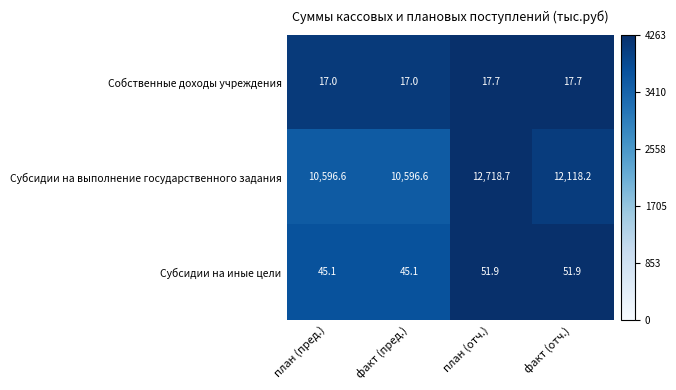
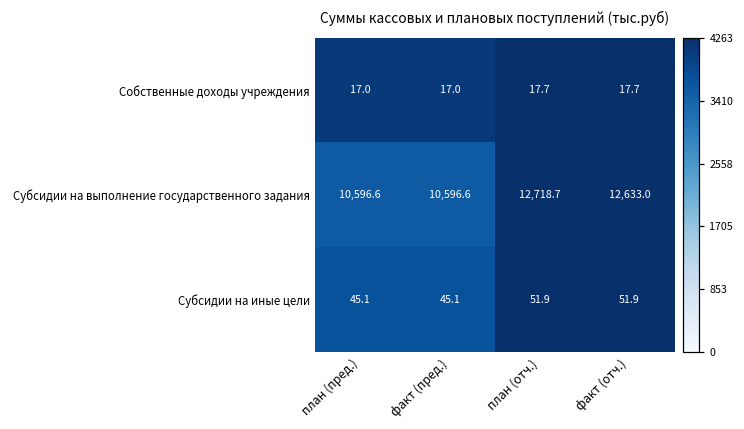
Субсидии на выполнение государственного задания, факт (отч.): 12,118.2 -> 12,633.0
